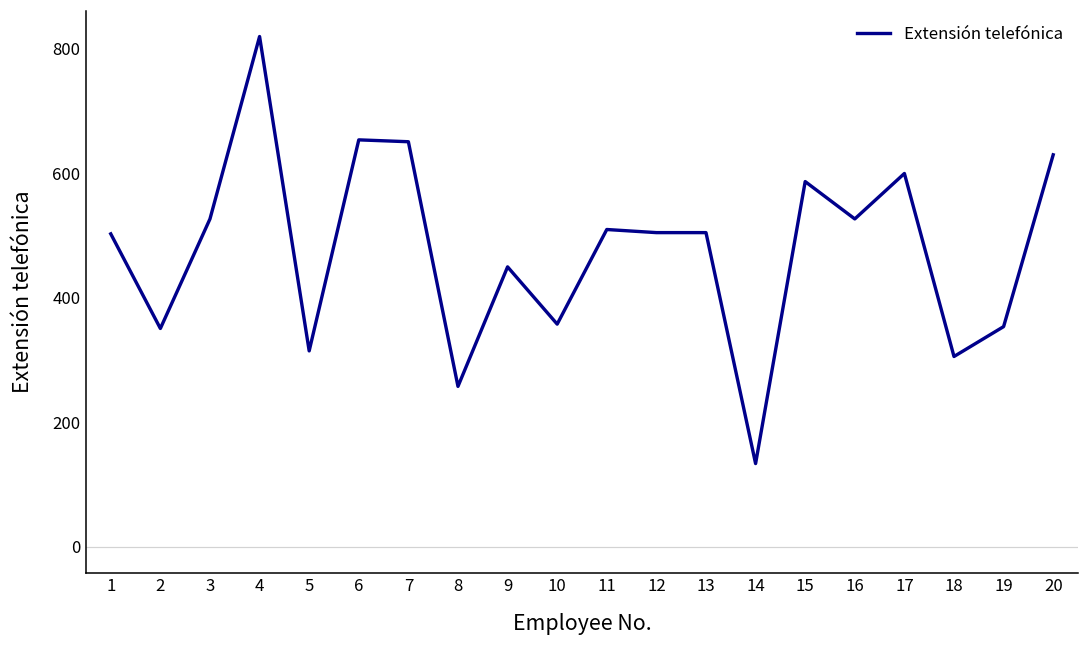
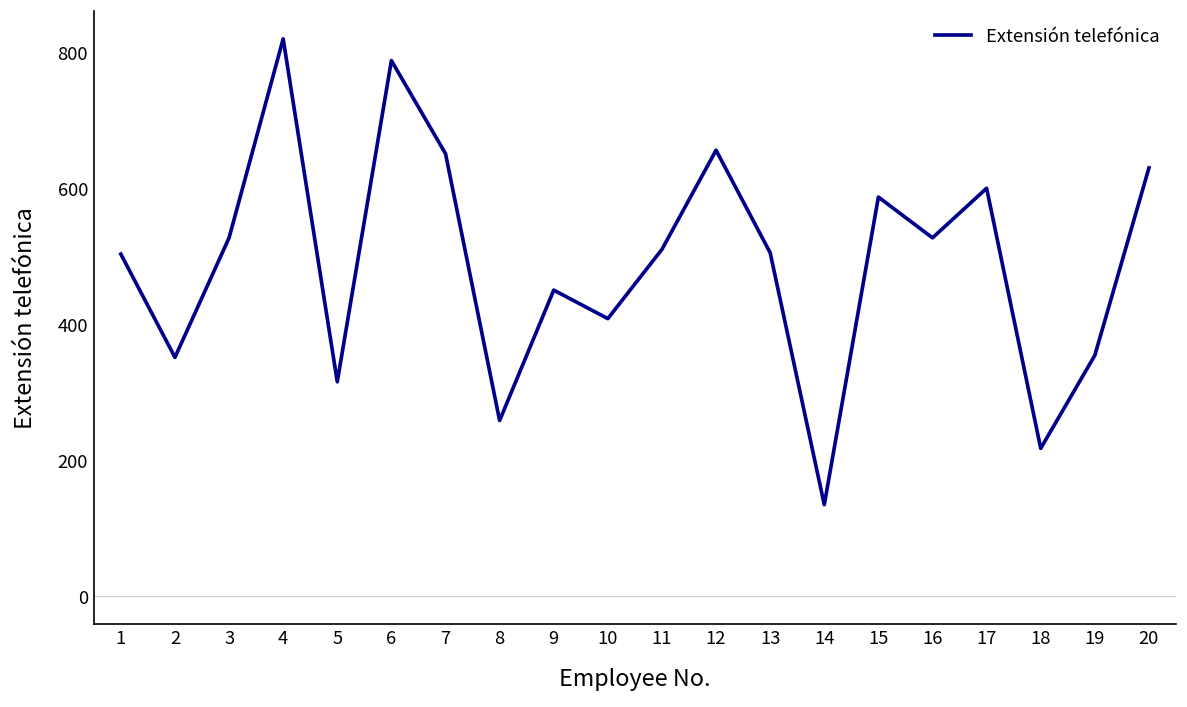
6: 650 -> 790
10: 360 -> 410
12: 510 -> 660
18: 310 -> 220
